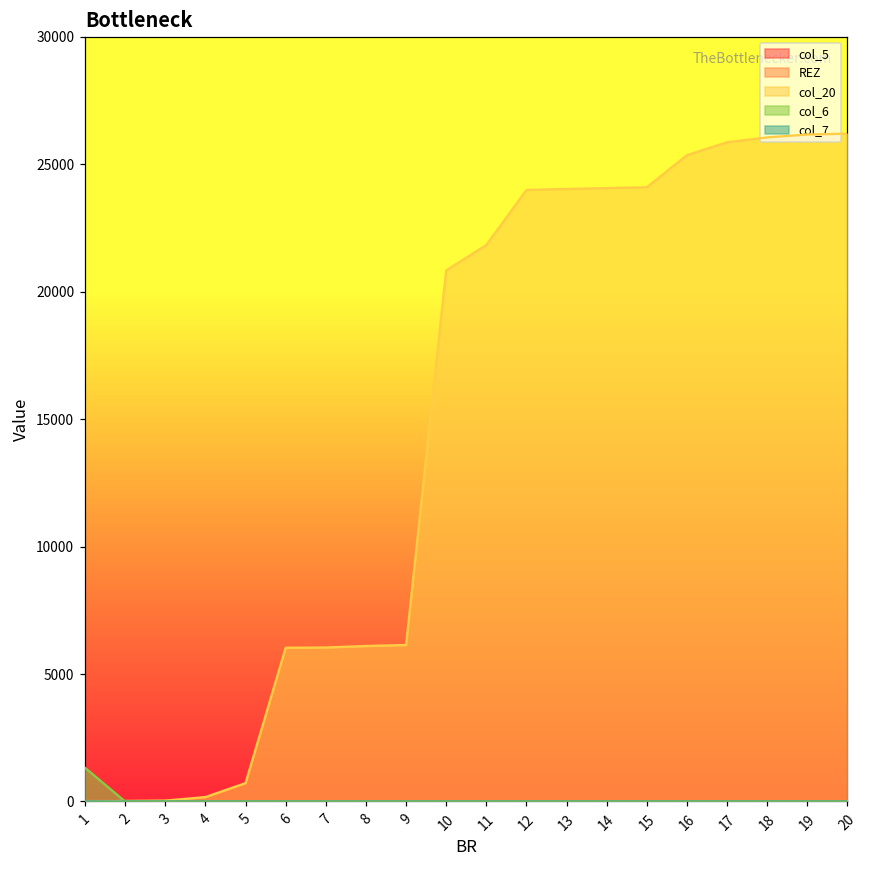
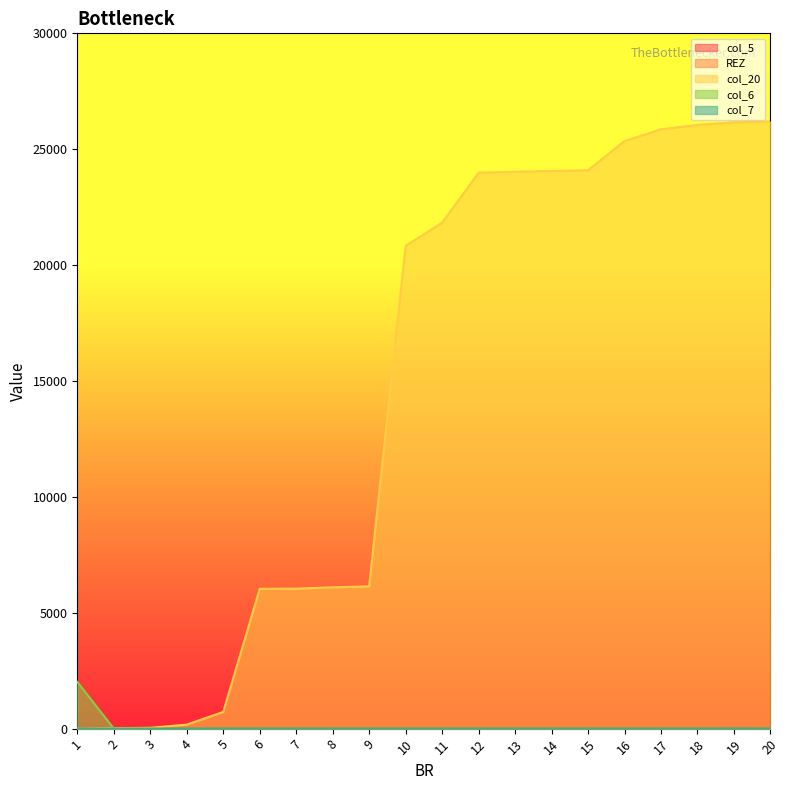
col_6, 1: 1300 -> 2000
